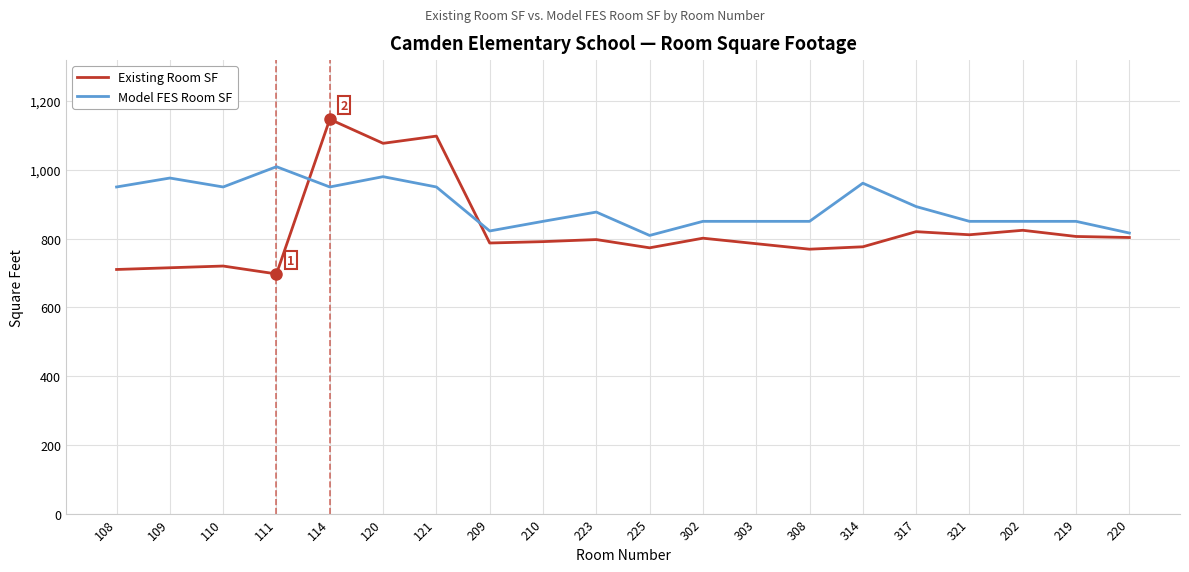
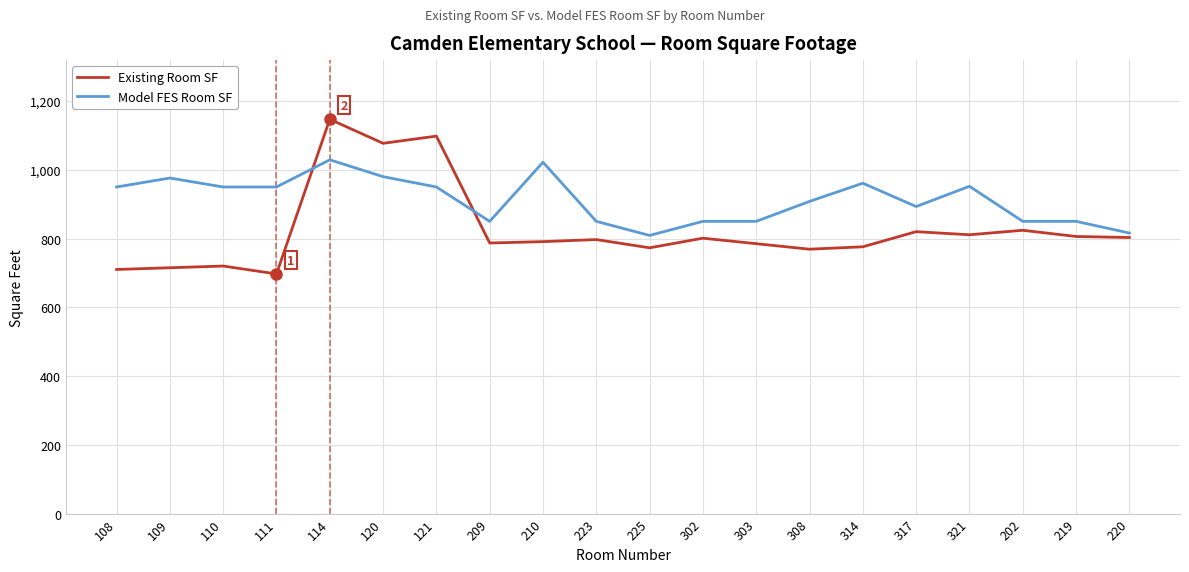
Model FES Room SF, 111: 1,010 -> 950
Model FES Room SF, 114: 950 -> 1,030
Model FES Room SF, 209: 820 -> 850
Model FES Room SF, 210: 850 -> 1,020
Model FES Room SF, 223: 880 -> 850
Model FES Room SF, 308: 850 -> 910
Model FES Room SF, 321: 850 -> 950
